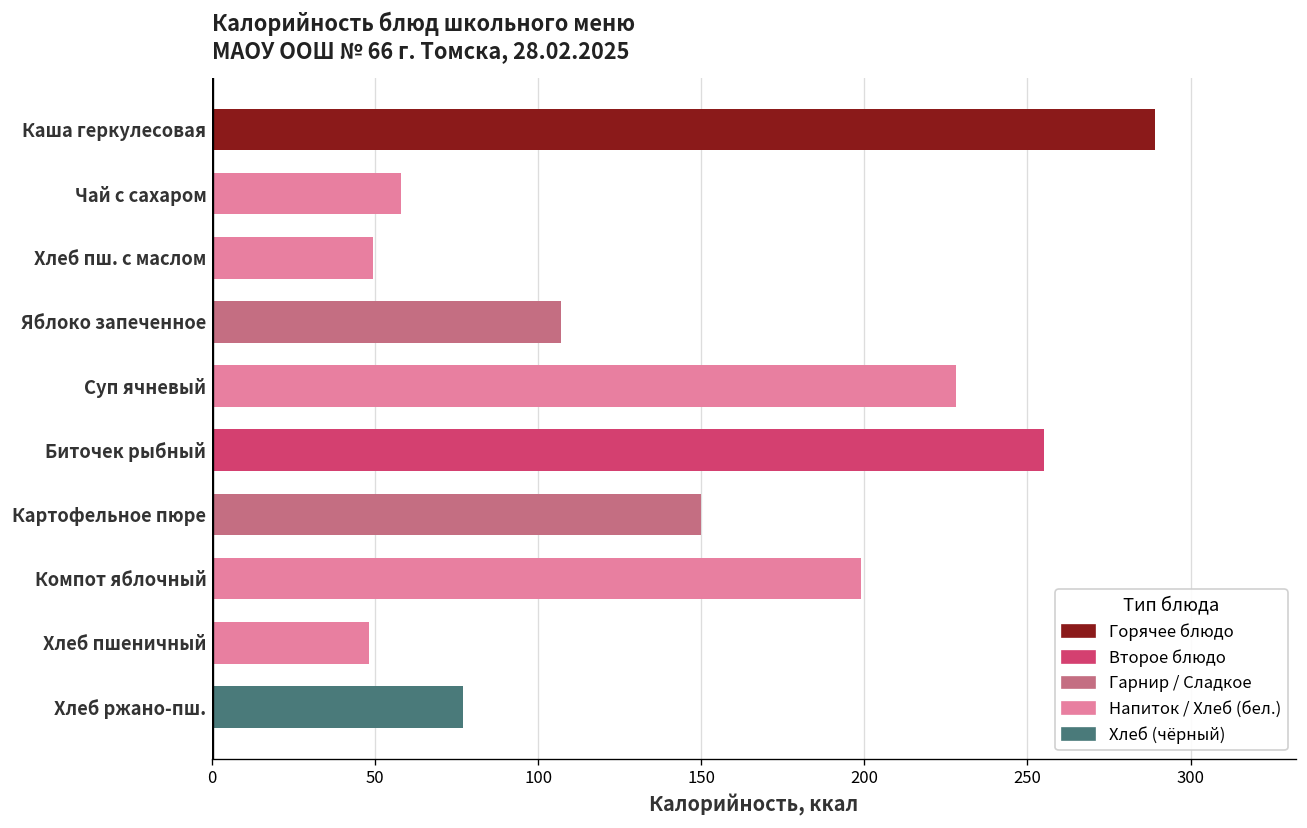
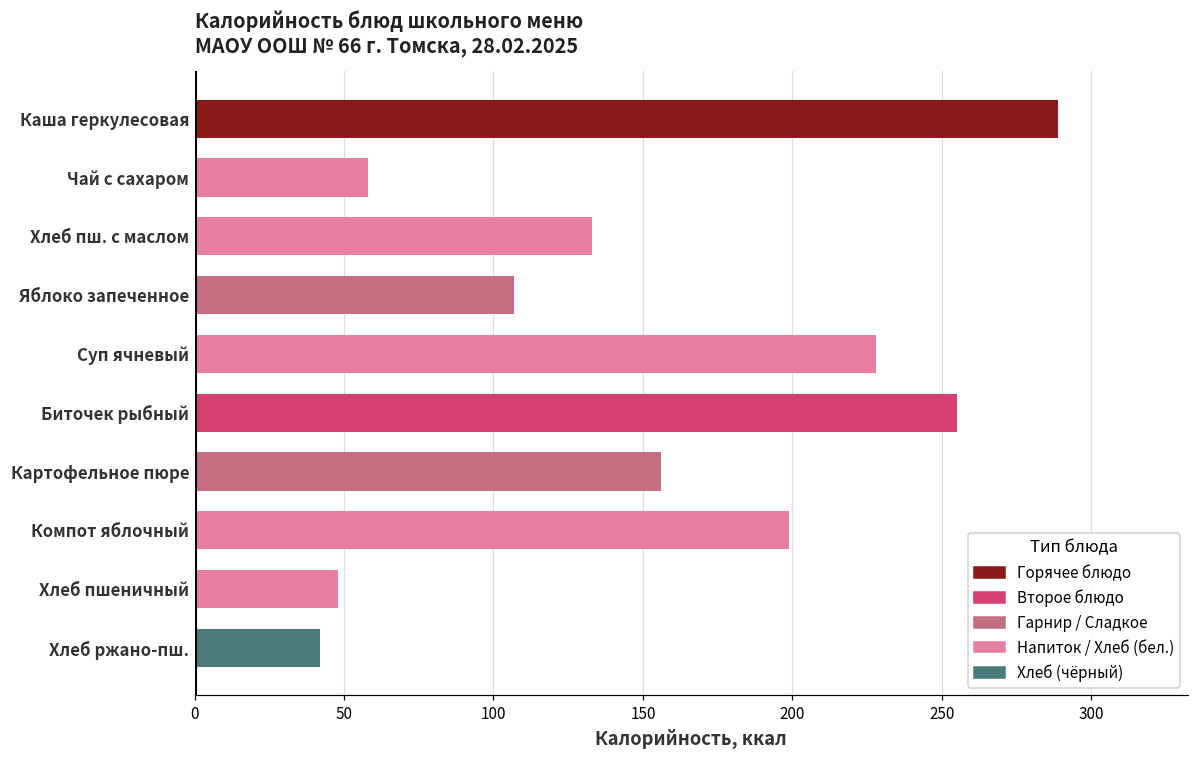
Хлеб пш. с маслом: 49 -> 133
Картофельное пюре: 150 -> 156
Хлеб ржано-пш.: 77 -> 42
